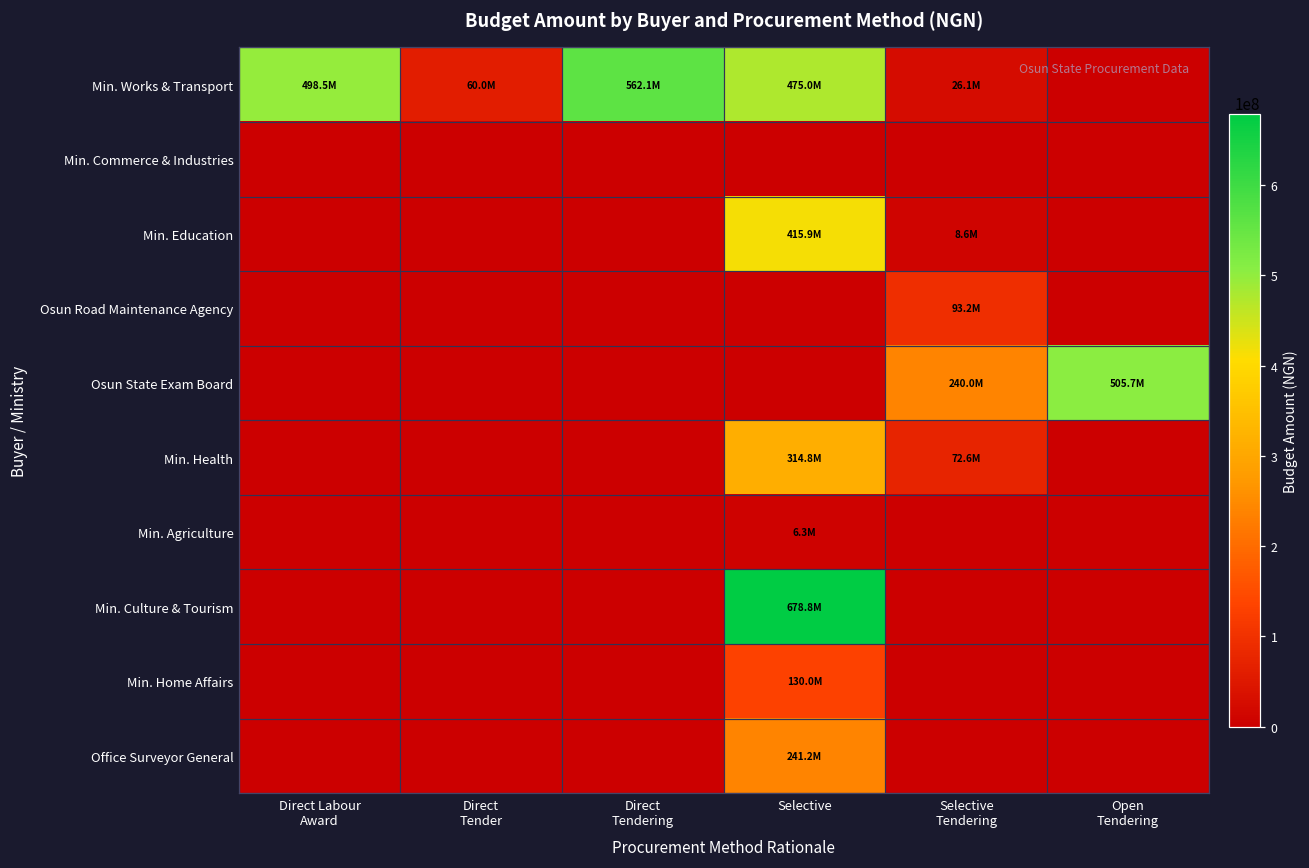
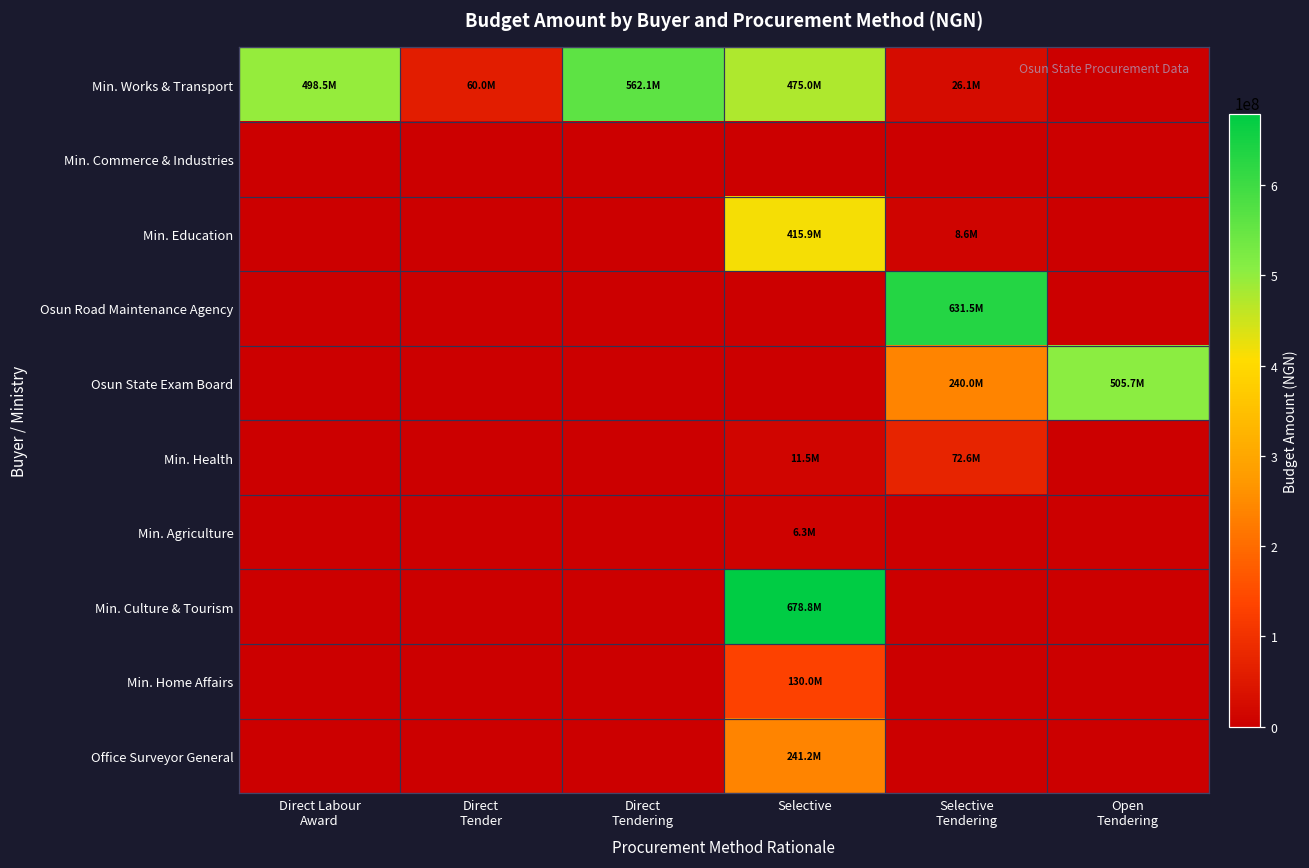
Osun Road Maintenance Agency, Selective Tendering: 93.2M -> 631.5M
Min. Health, Selective: 314.8M -> 11.5M
